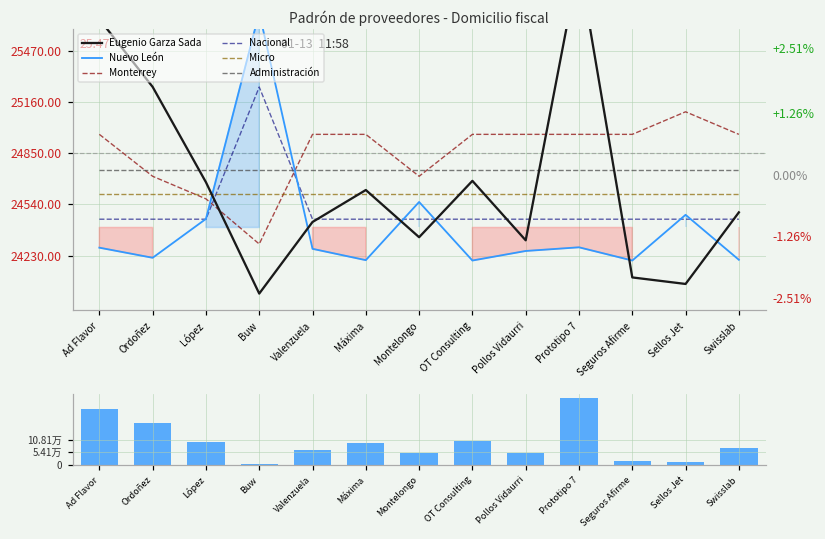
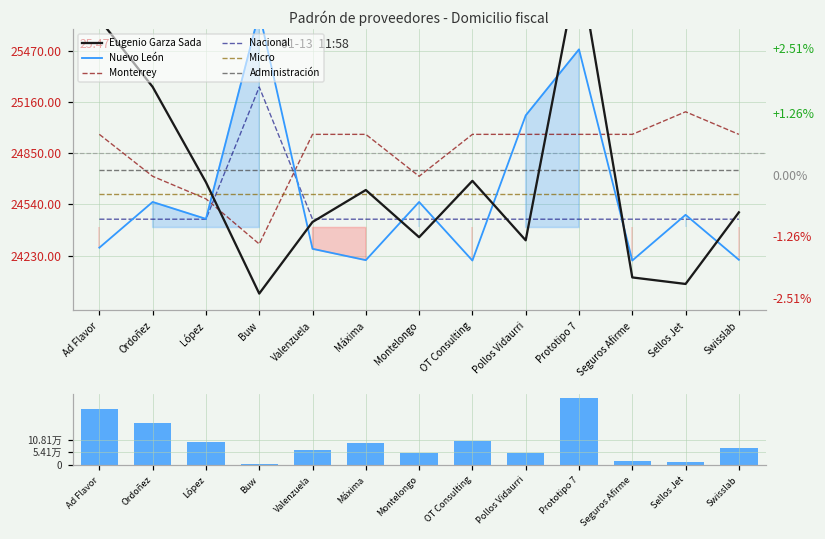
Padrón de proveedores - Domicilio fiscal, Nuevo León, Ordoñez: 24220 -> 24550
Padrón de proveedores - Domicilio fiscal, Nuevo León, Pollos Vidaurri: 24260 -> 25080
Padrón de proveedores - Domicilio fiscal, Nuevo León, Prototipo 7: 24280 -> 25480
